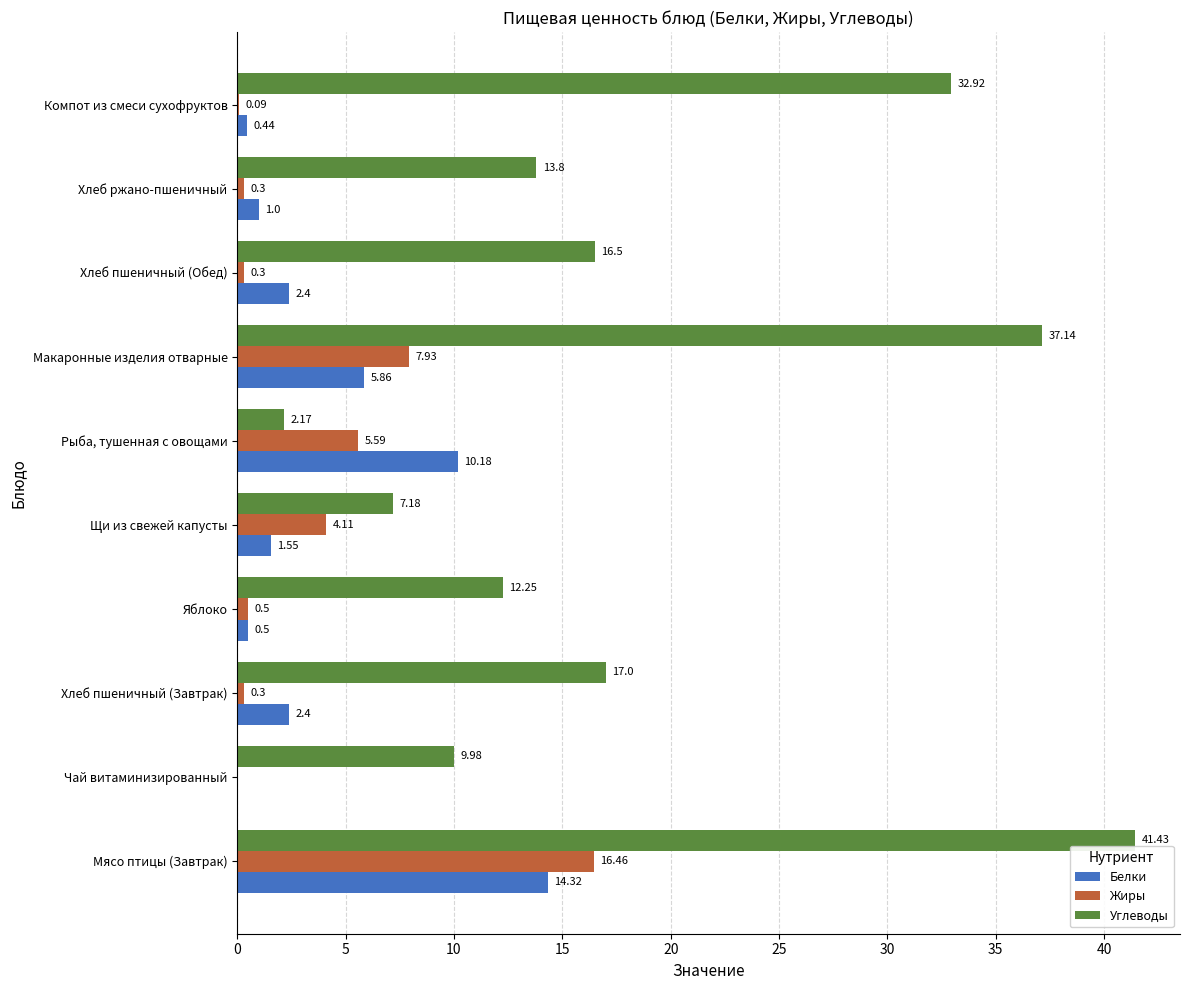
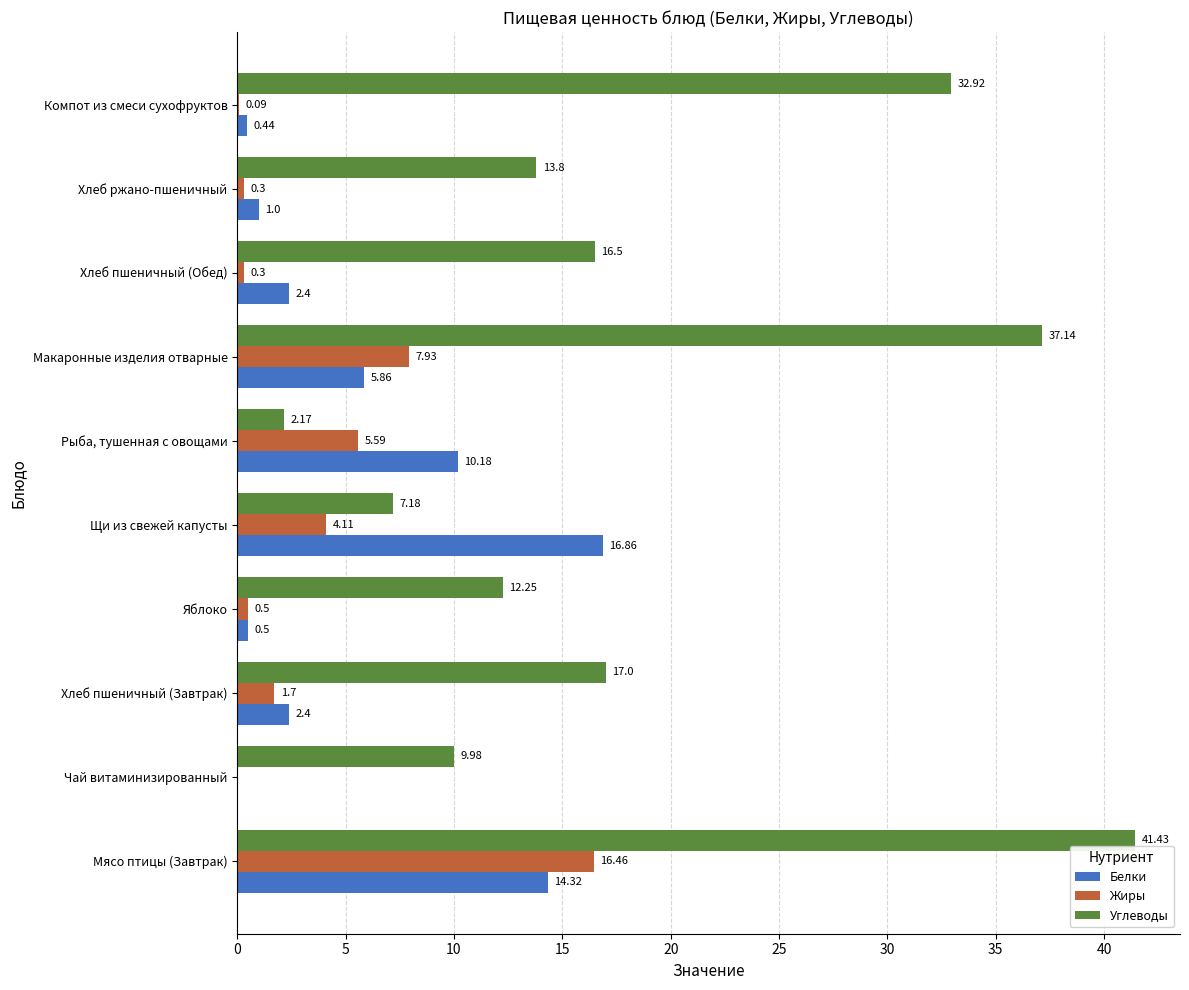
Белки, Щи из свежей капусты: 1.55 -> 16.86
Жиры, Хлеб пшеничный (Завтрак): 0.3 -> 1.7
